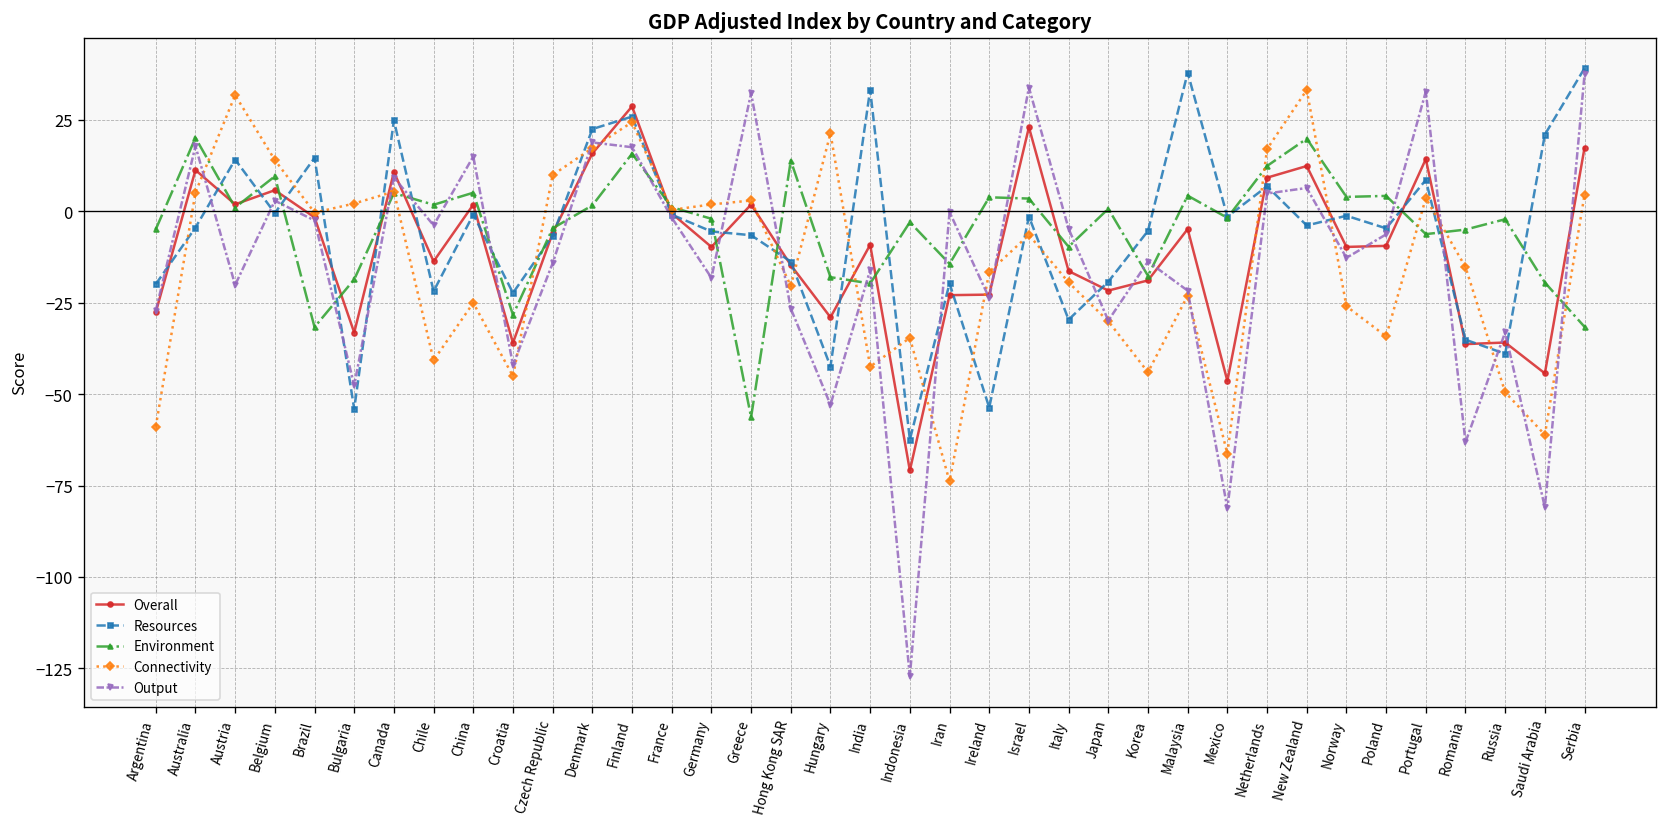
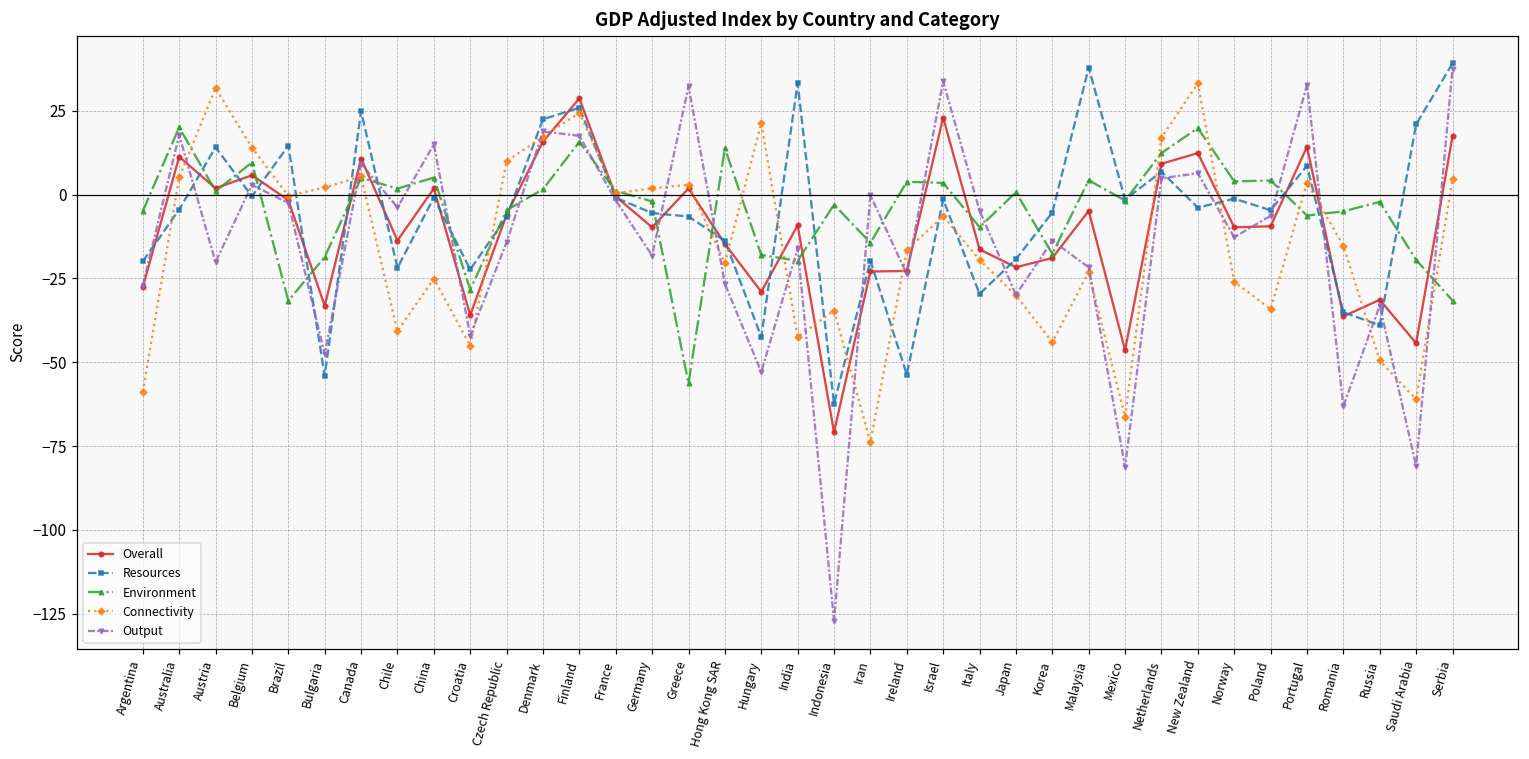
Overall, Russia: -36 -> -31
